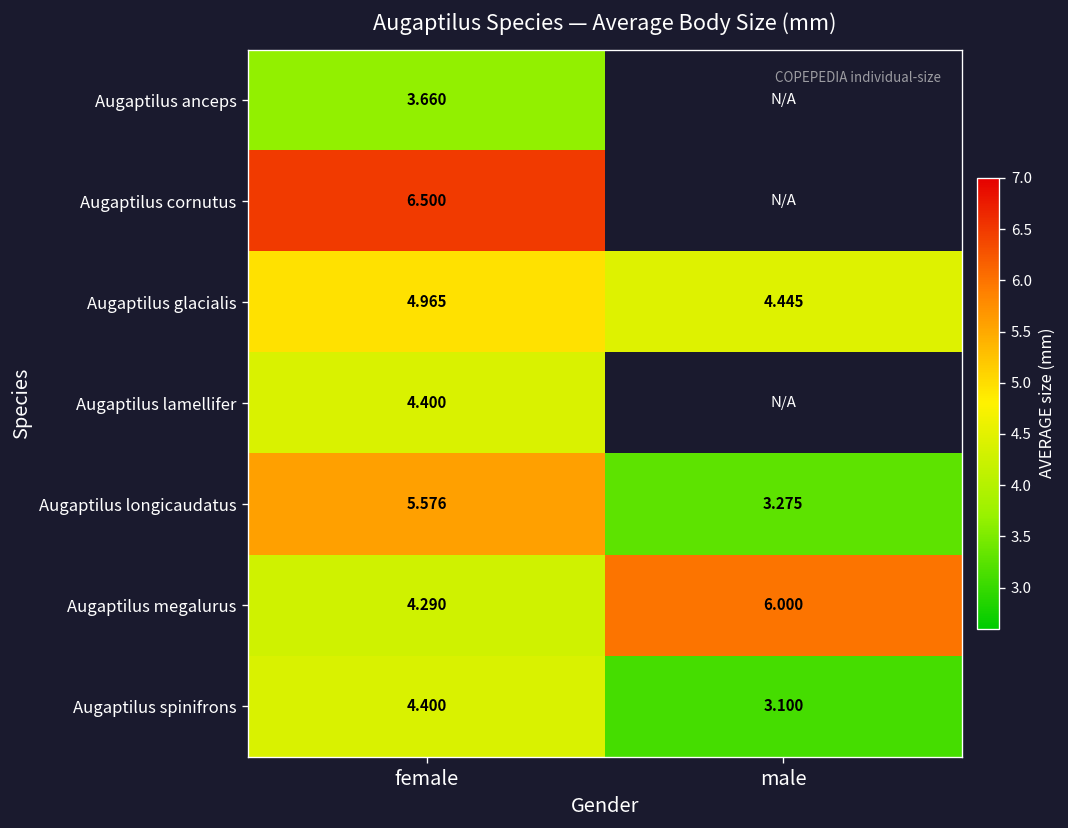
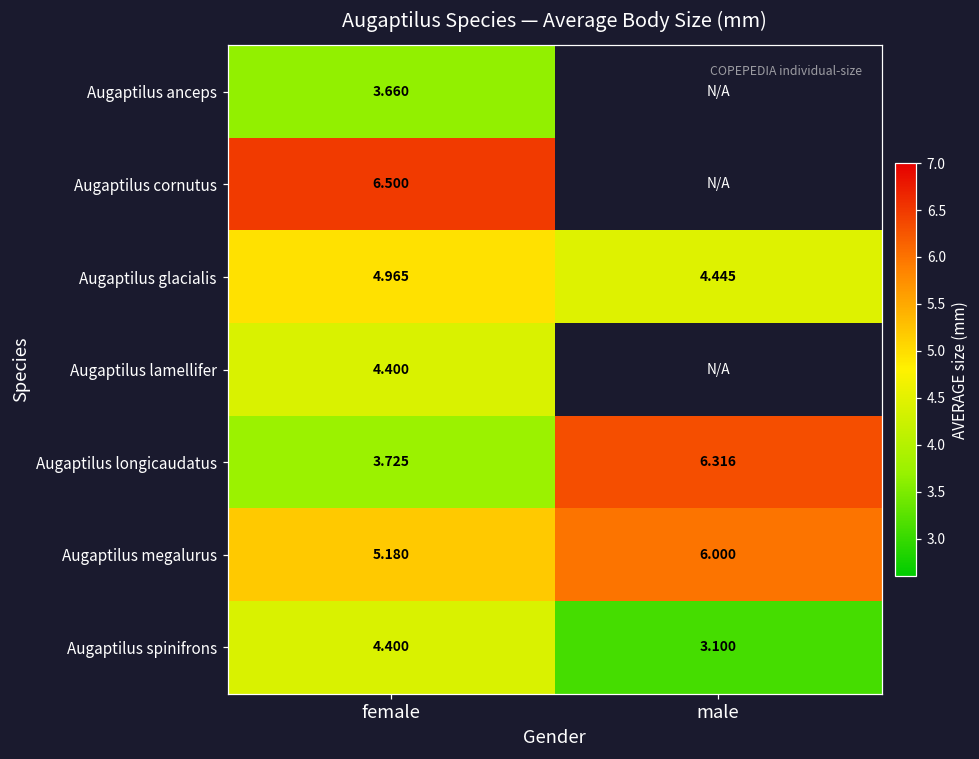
Augaptilus longicaudatus, female: 5.576 -> 3.725
Augaptilus longicaudatus, male: 3.275 -> 6.316
Augaptilus megalurus, female: 4.290 -> 5.180
